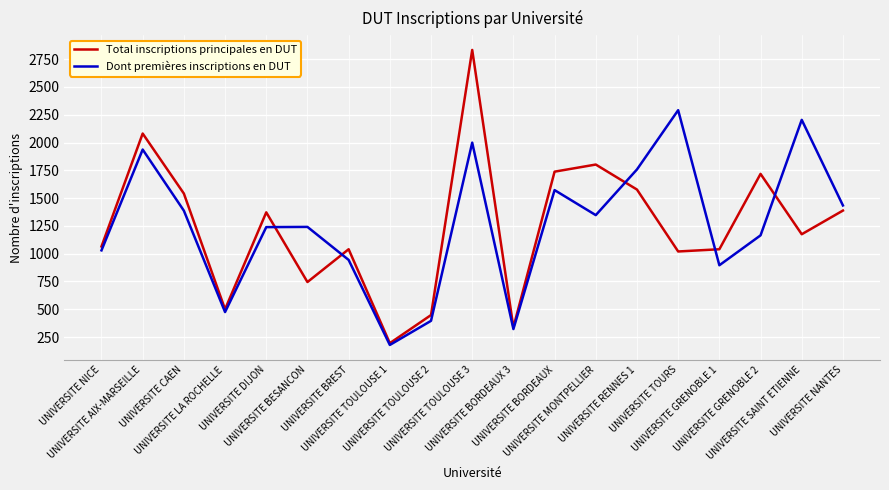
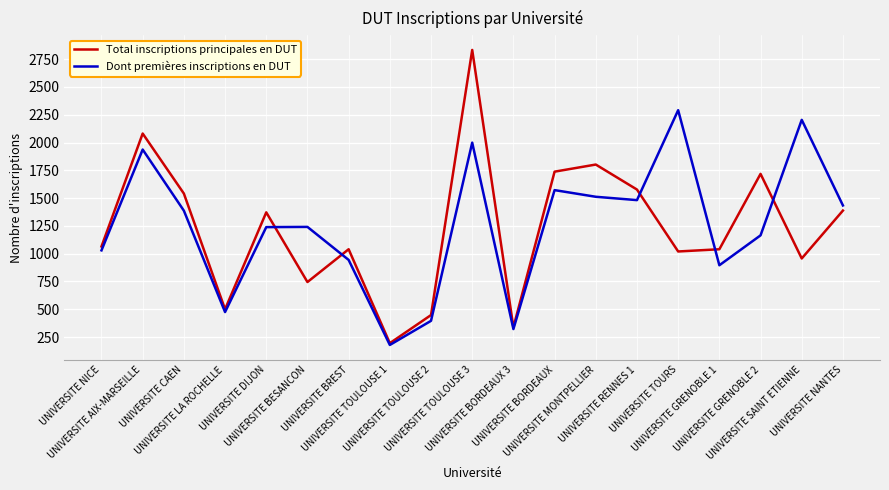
Dont premières inscriptions en DUT, UNIVERSITE MONTPELLIER: 1350 -> 1510
Dont premières inscriptions en DUT, UNIVERSITE RENNES 1: 1760 -> 1480
Total inscriptions principales en DUT, UNIVERSITE SAINT ETIENNE: 1180 -> 960
